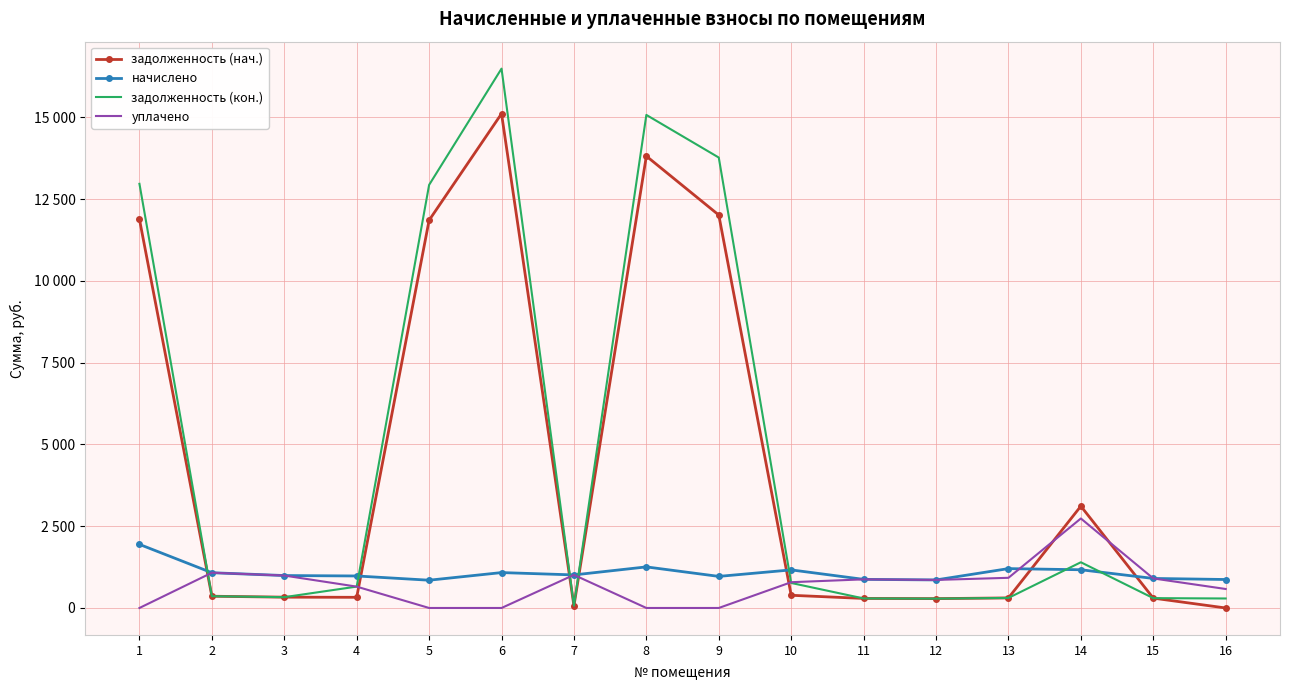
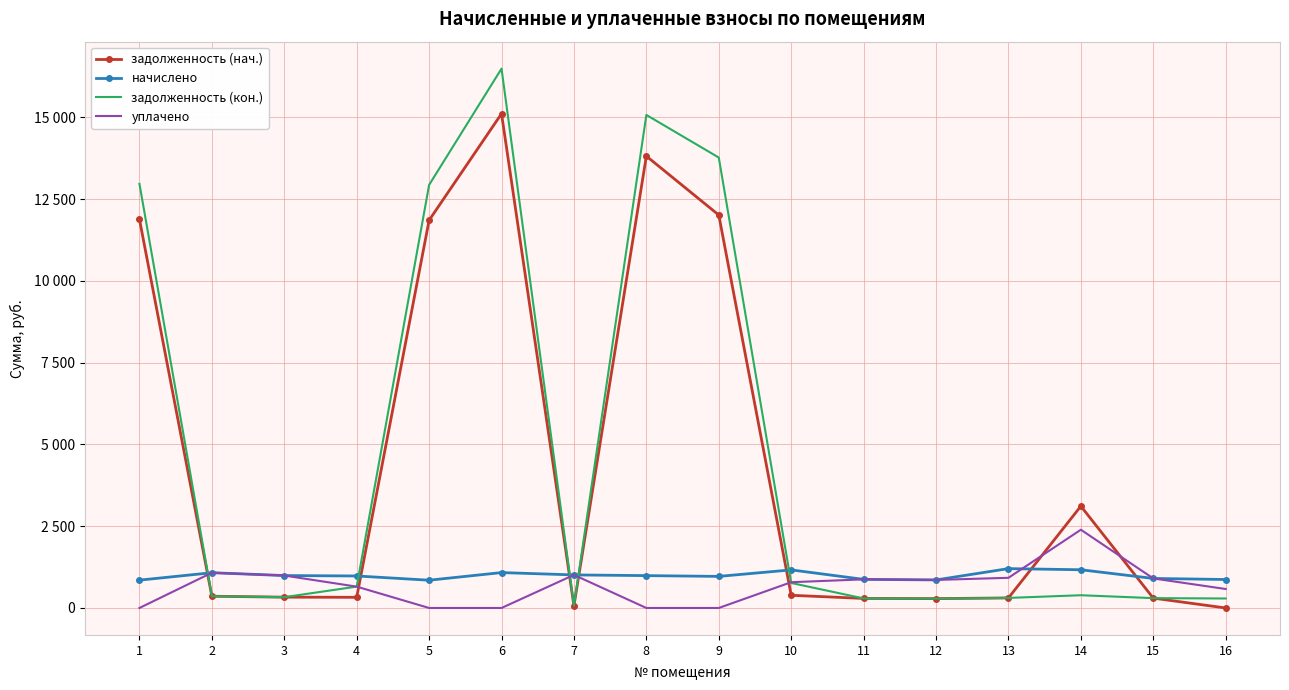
начислено, 1: 1900 -> 900
начислено, 8: 1300 -> 1000
задолженность (кон.), 14: 1400 -> 400
уплачено, 14: 2700 -> 2400
